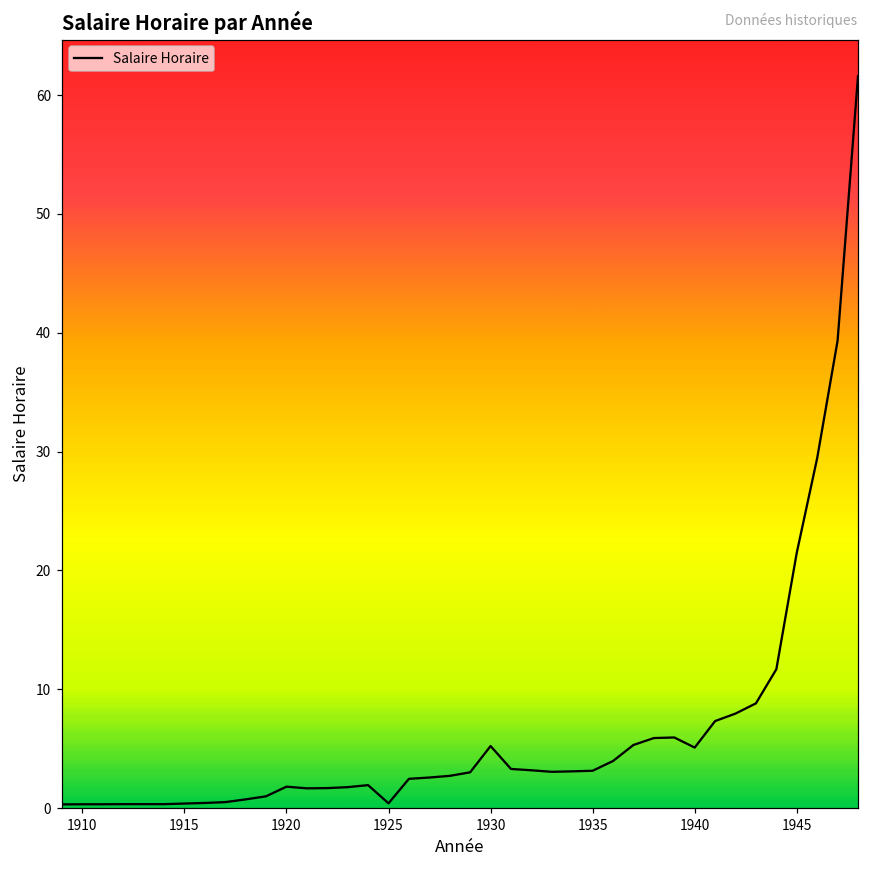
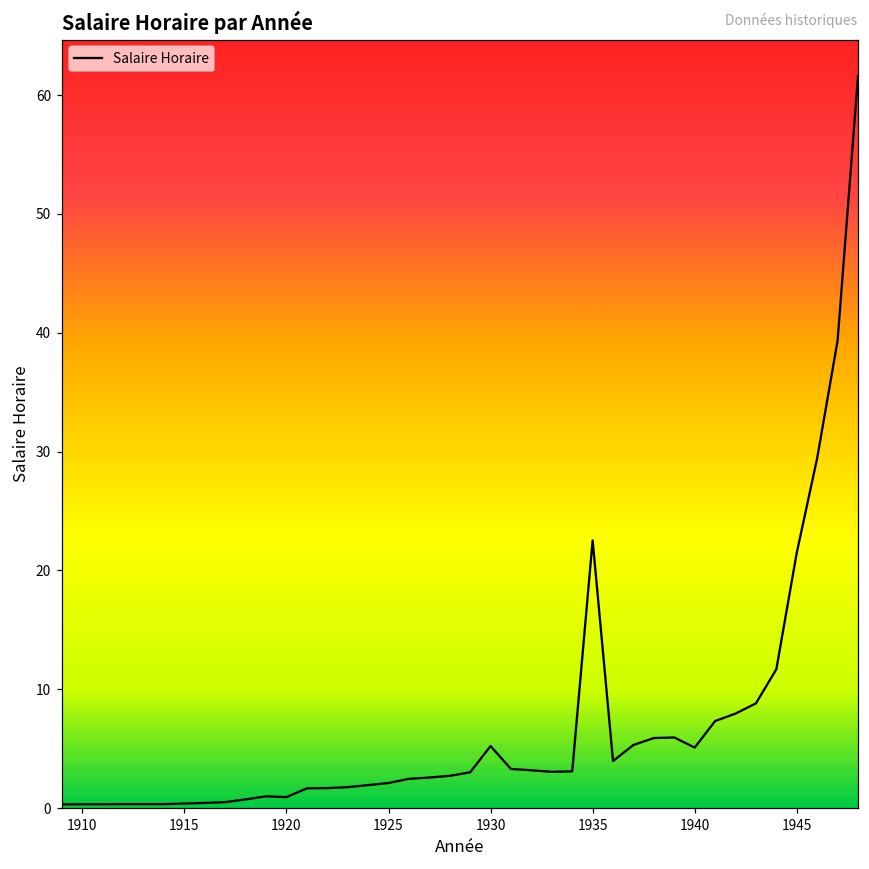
1920: 1.8 -> 0.9
1925: 0.4 -> 2.1
1935: 3.2 -> 22.5
